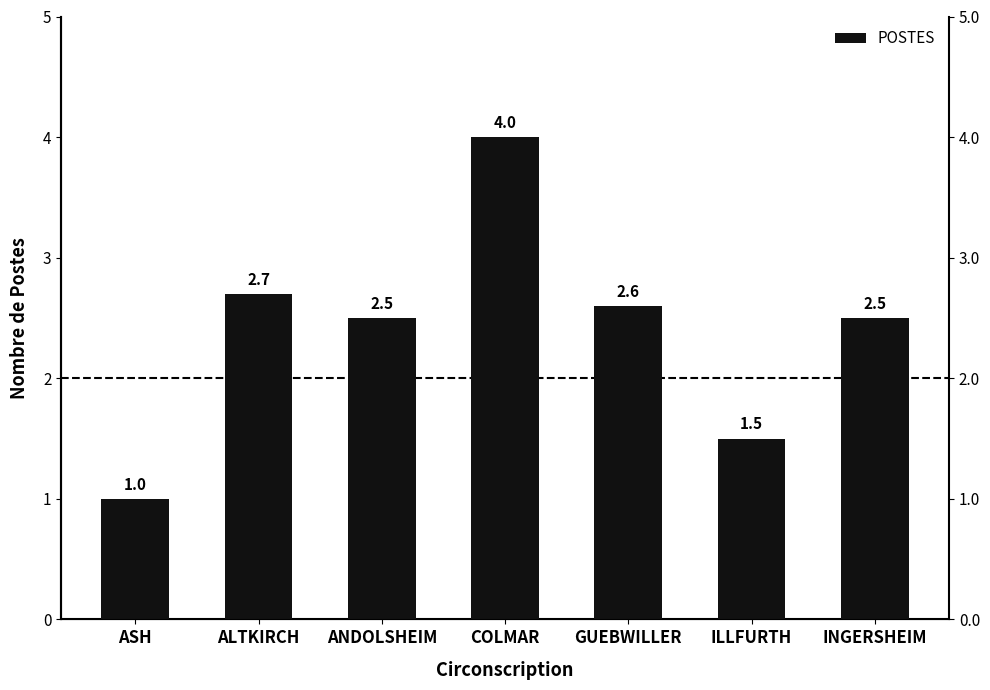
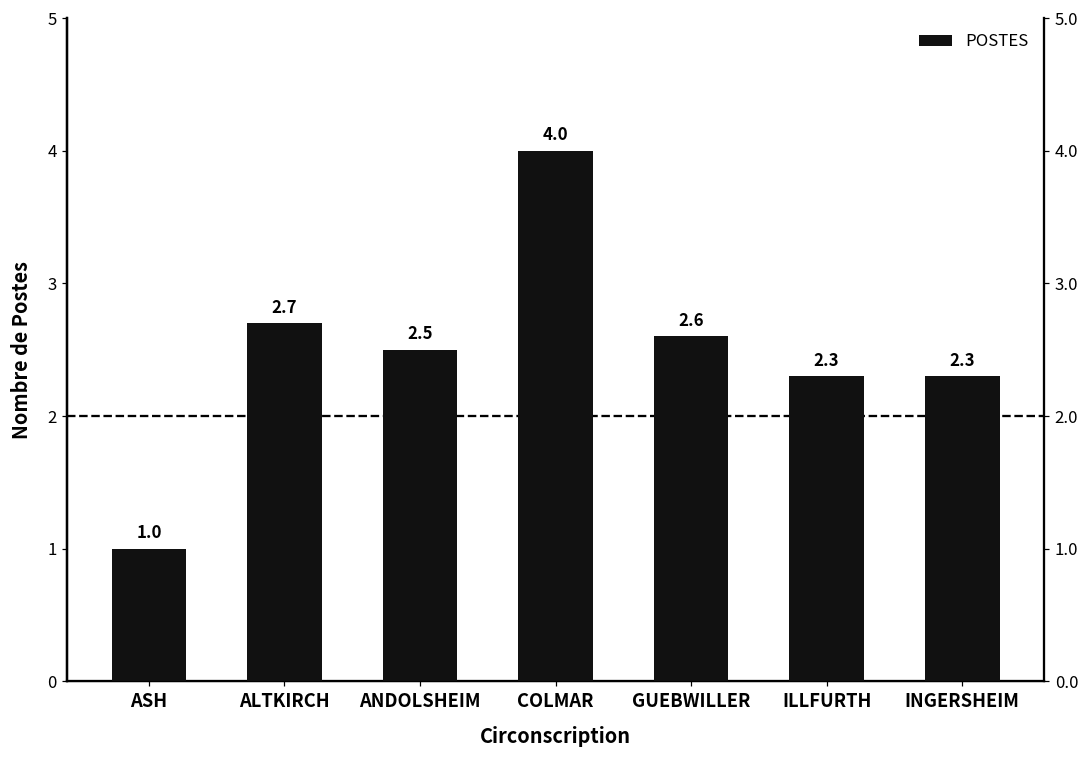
ILLFURTH: 1.5 -> 2.3
INGERSHEIM: 2.5 -> 2.3
